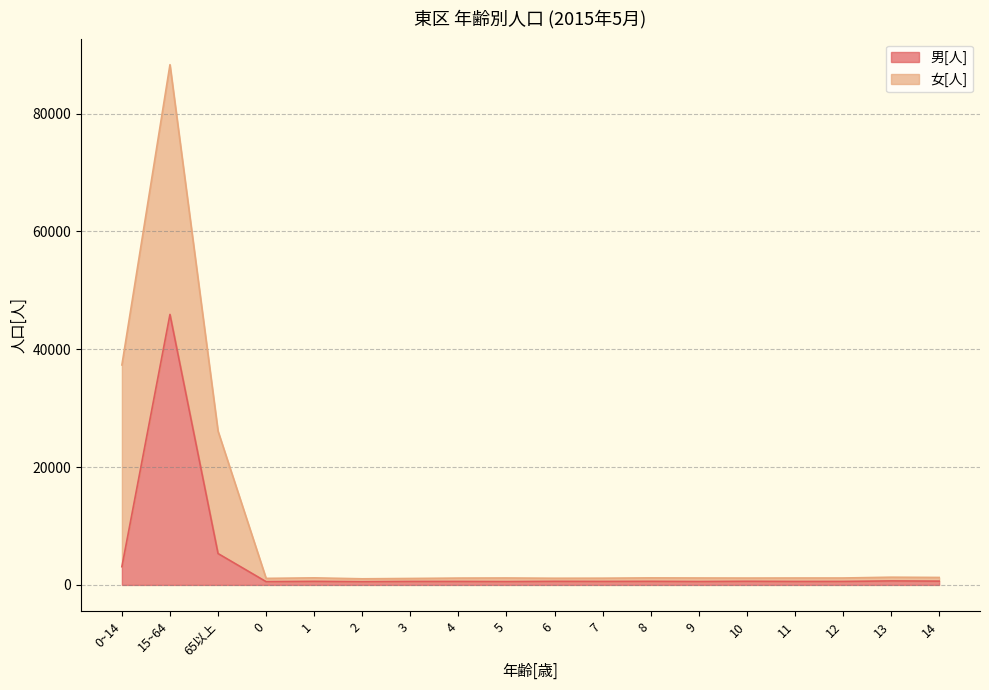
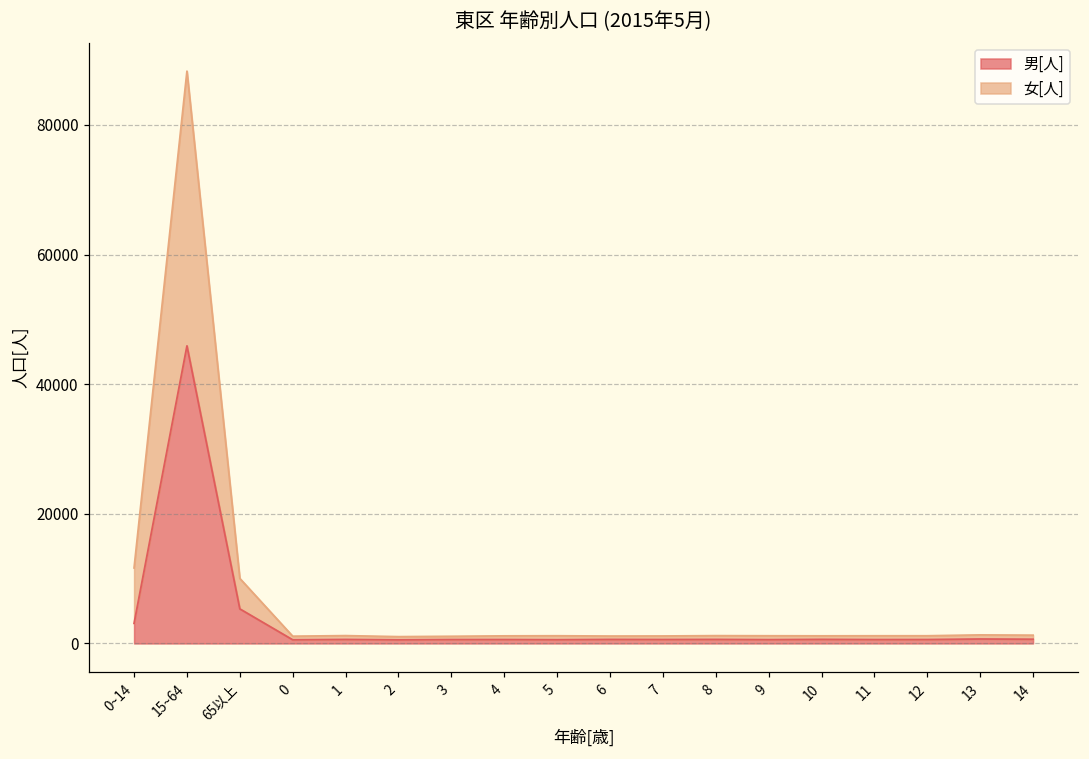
女[人], 0~14: 34000 -> 9000
女[人], 65以上: 21000 -> 5000
